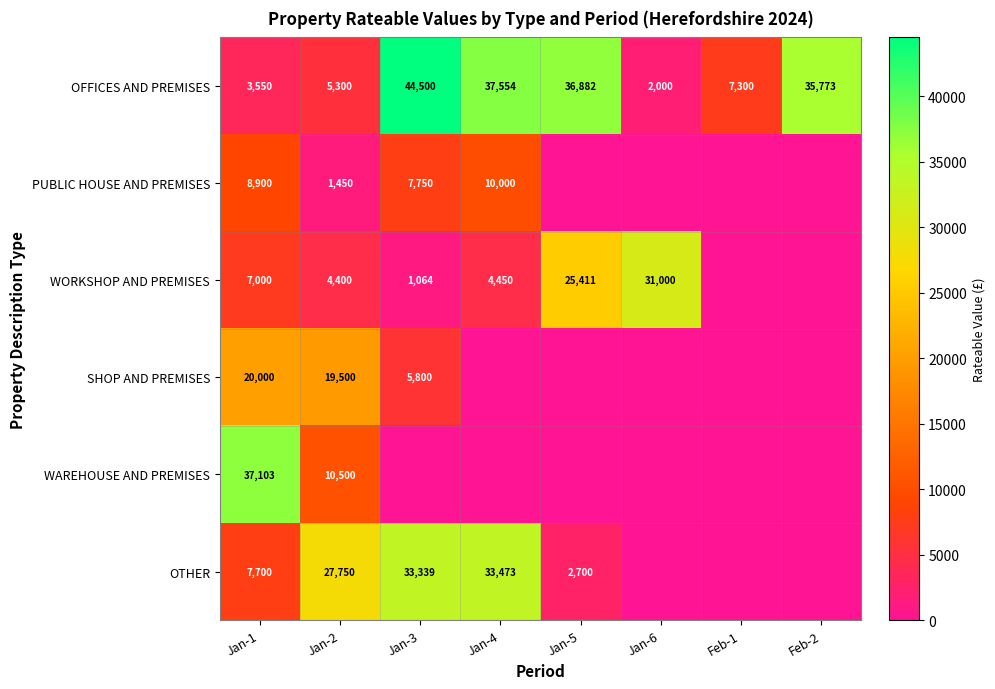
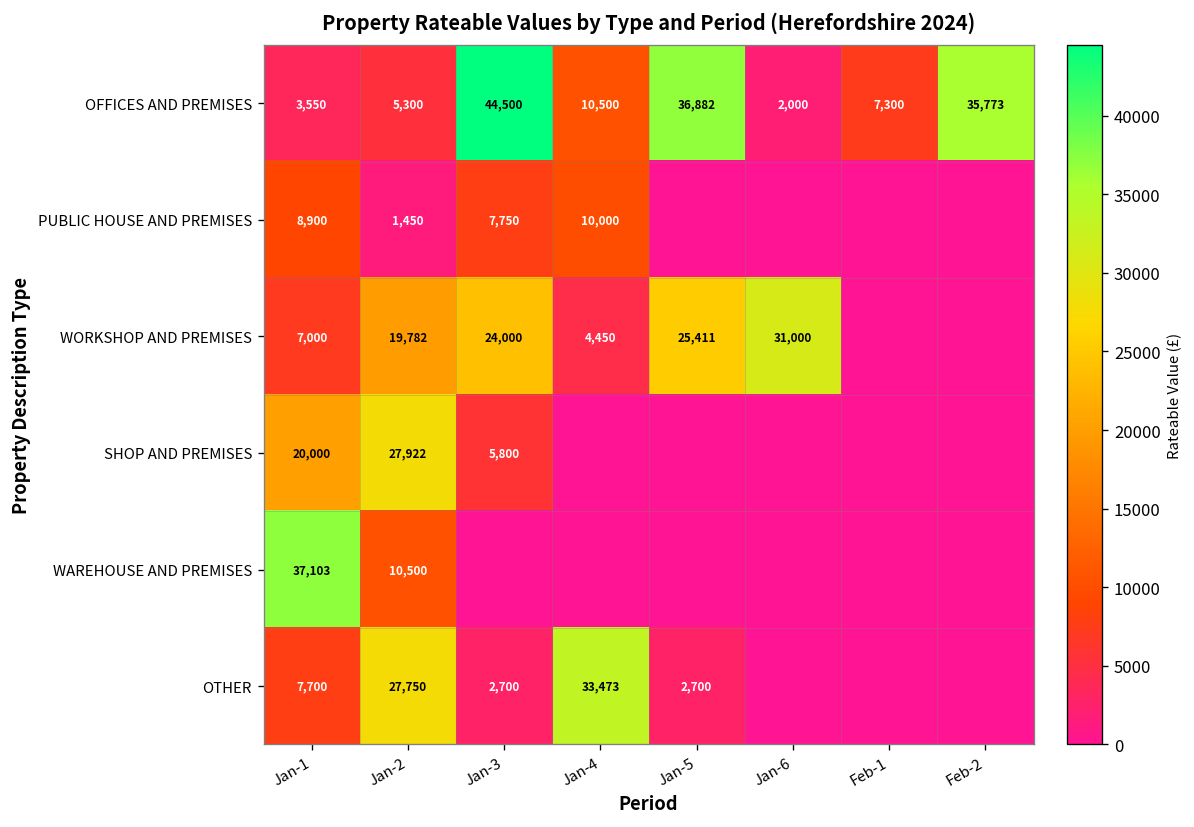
OFFICES AND PREMISES, Jan-4: 37,554 -> 10,500
WORKSHOP AND PREMISES, Jan-2: 4,400 -> 19,782
WORKSHOP AND PREMISES, Jan-3: 1,064 -> 24,000
SHOP AND PREMISES, Jan-2: 19,500 -> 27,922
OTHER, Jan-3: 33,339 -> 2,700
